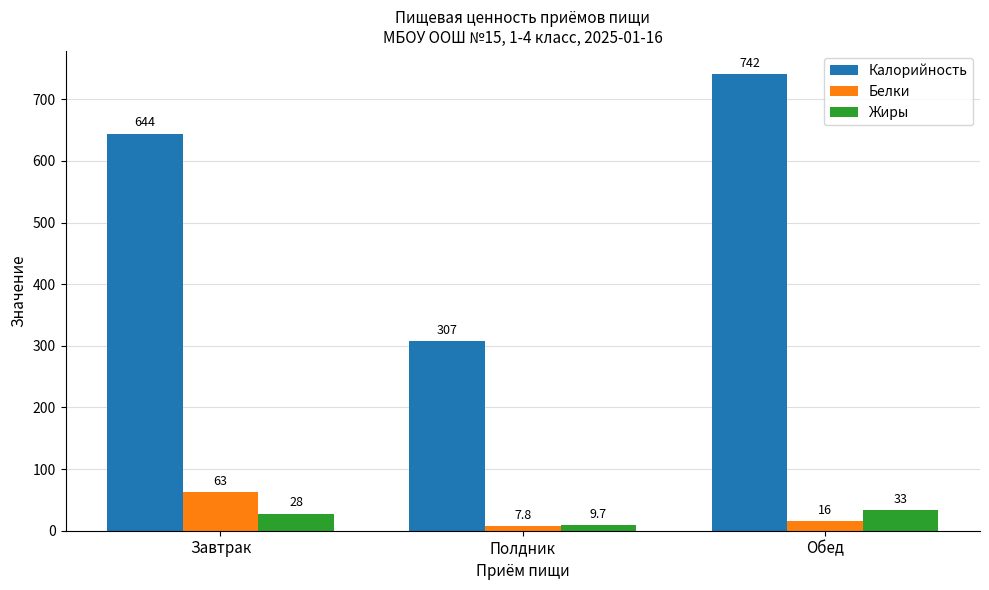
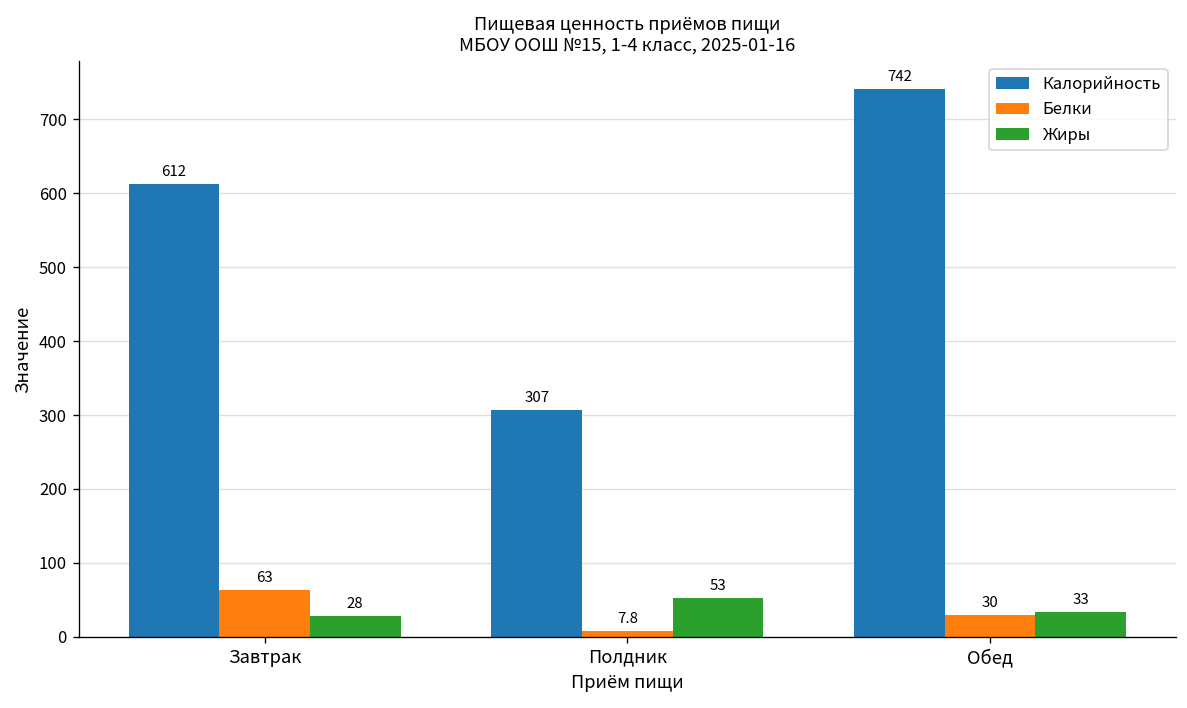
Калорийность, Завтрак: 644 -> 612
Жиры, Полдник: 9.7 -> 53
Белки, Обед: 16 -> 30
